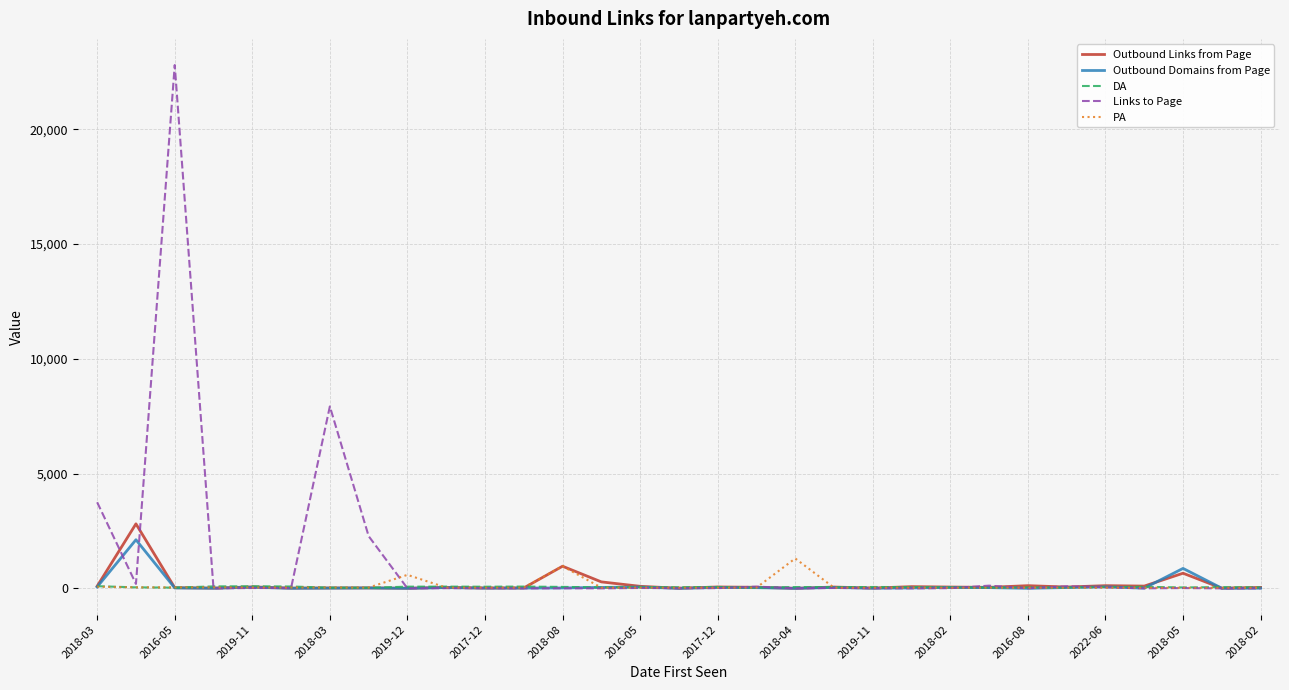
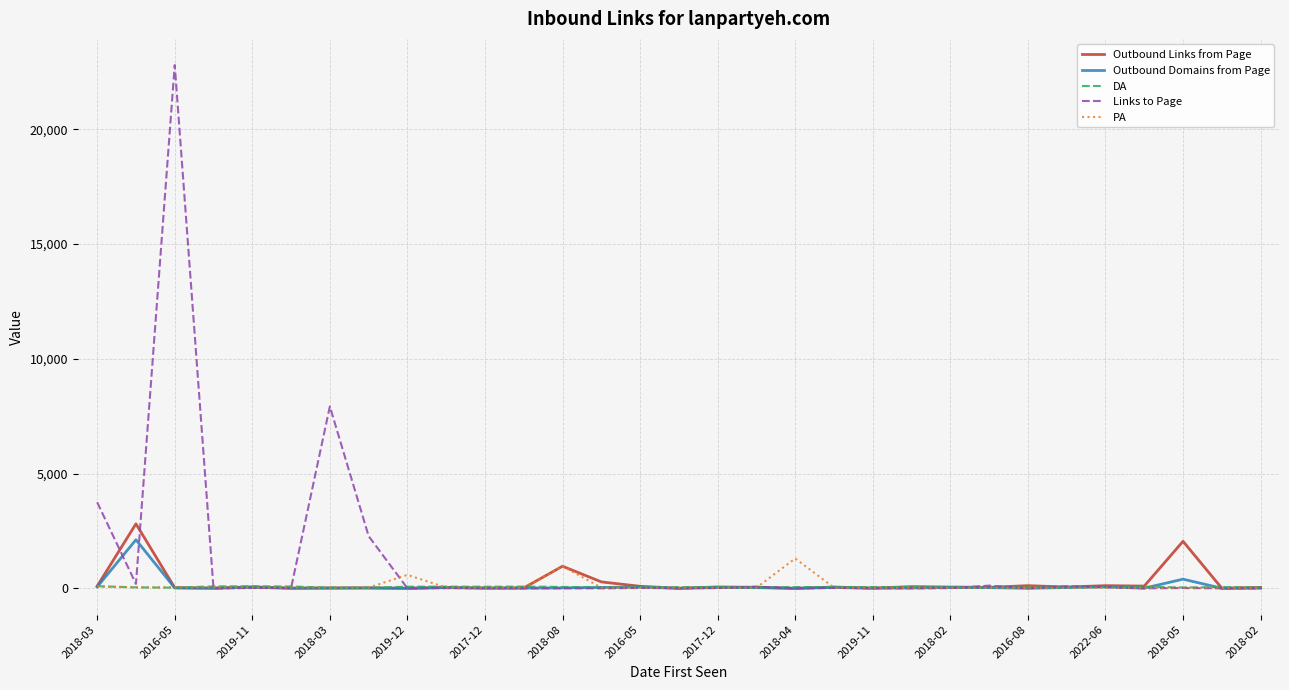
Outbound Links from Page, 2018-05: 700 -> 2,100
Outbound Domains from Page, 2018-05: 900 -> 400
